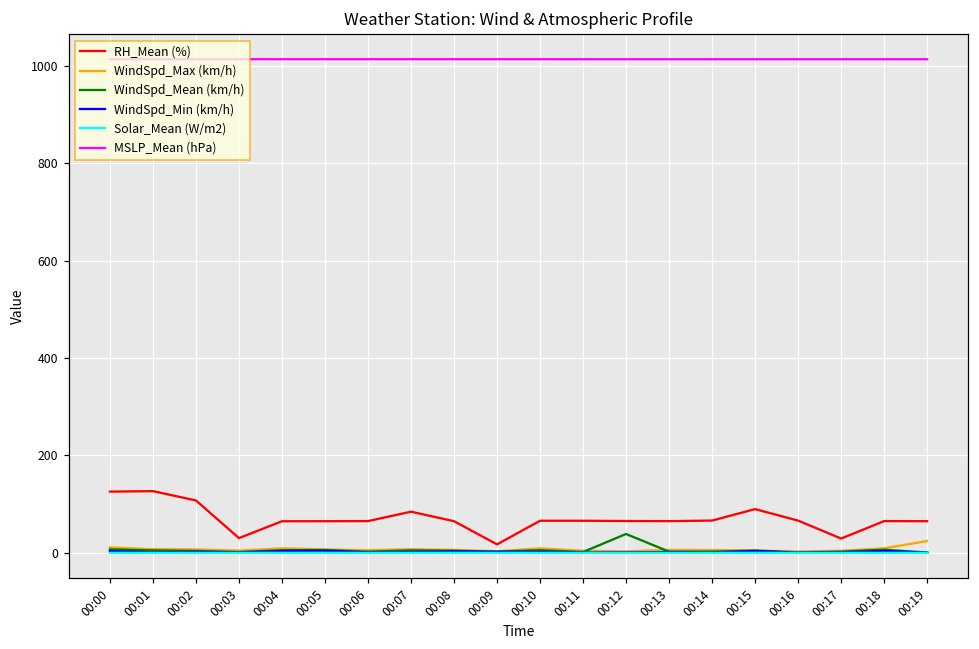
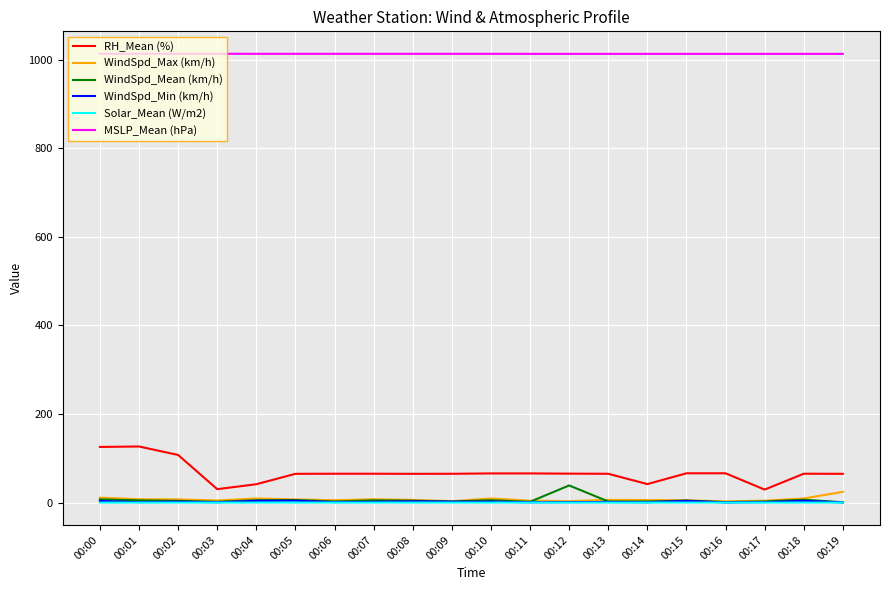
RH_Mean (%), 00:04: 60 -> 40
RH_Mean (%), 00:07: 80 -> 70
RH_Mean (%), 00:09: 20 -> 70
RH_Mean (%), 00:14: 70 -> 40
RH_Mean (%), 00:15: 90 -> 70
